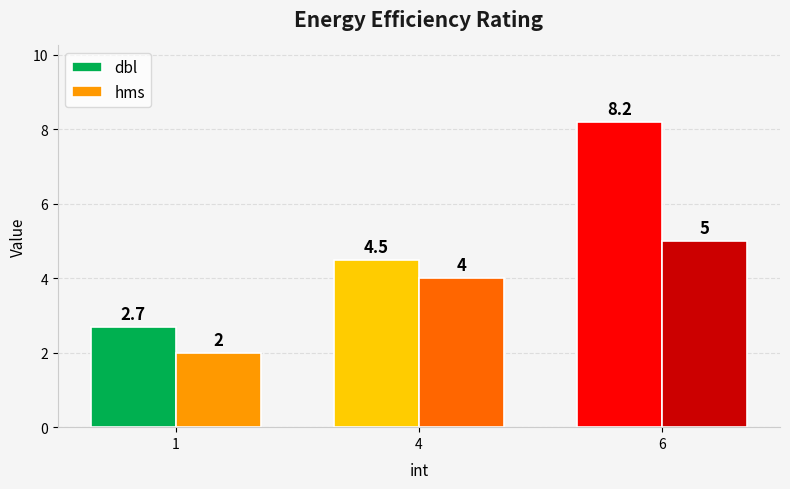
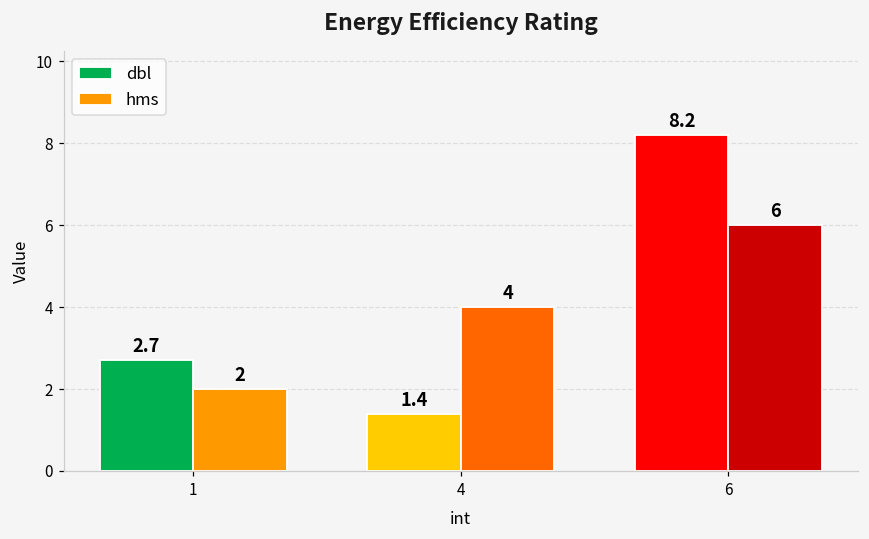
dbl, 4: 4.5 -> 1.4
hms, 6: 5 -> 6
